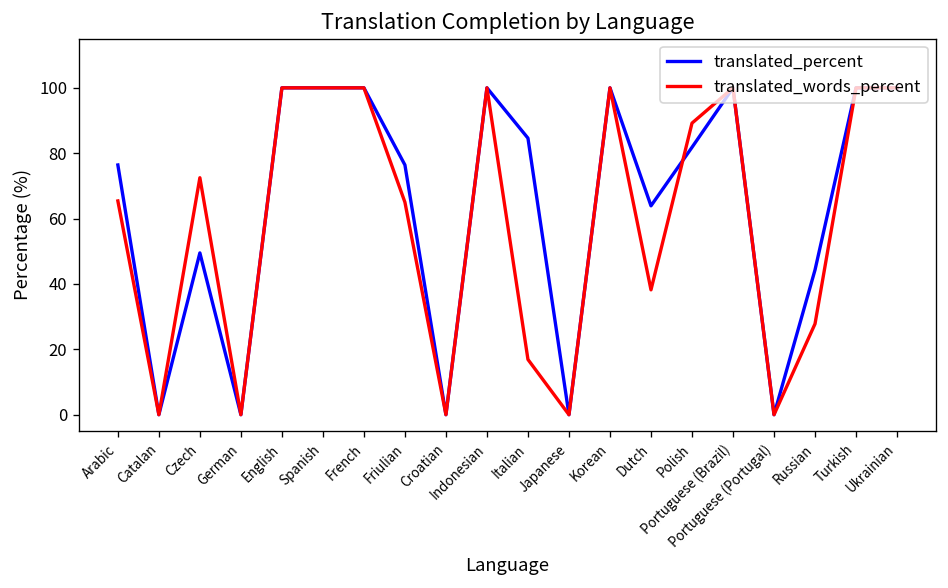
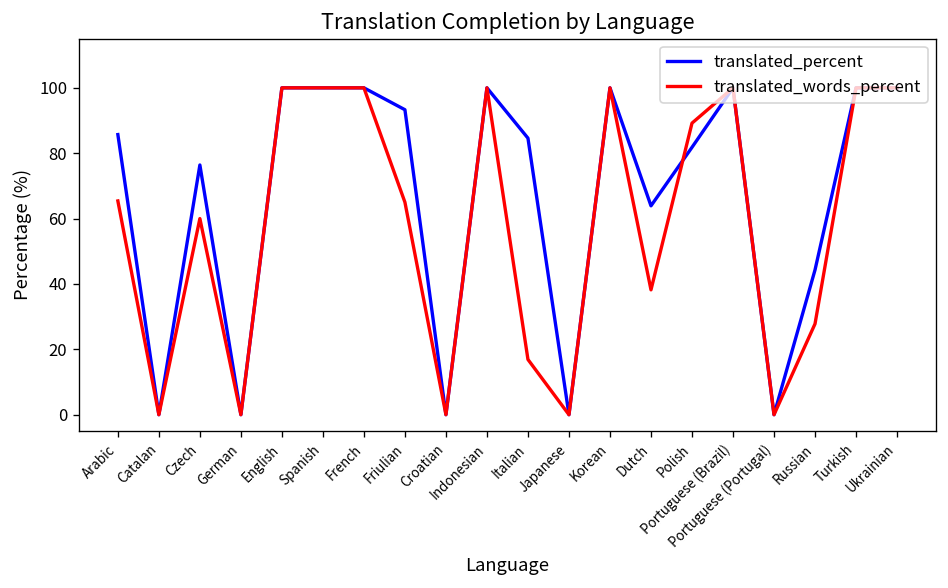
translated_percent, Arabic: 76 -> 86
translated_percent, Czech: 50 -> 76
translated_words_percent, Czech: 73 -> 60
translated_percent, Friulian: 76 -> 93
